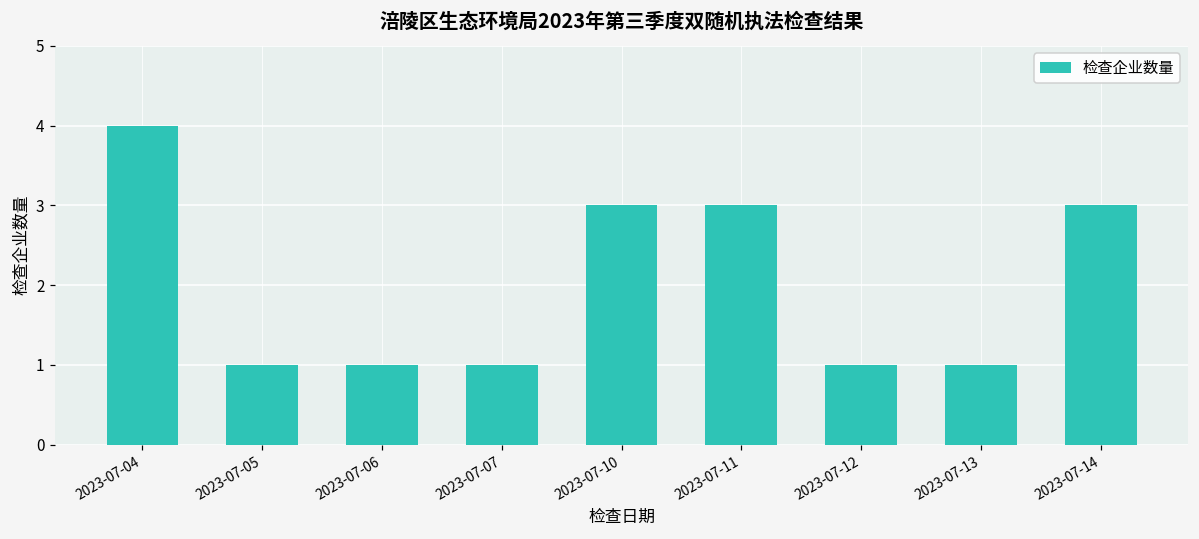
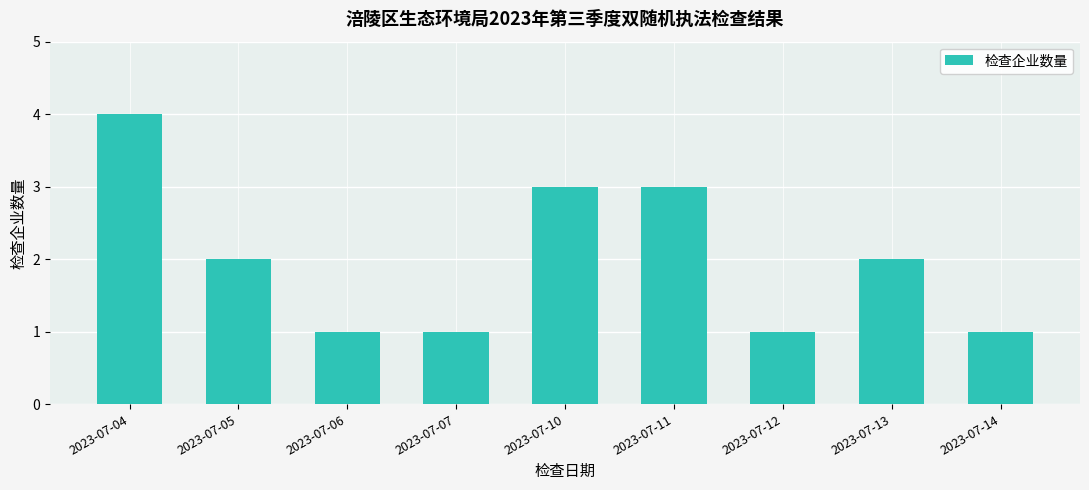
2023-07-05: 1 -> 2
2023-07-13: 1 -> 2
2023-07-14: 3 -> 1
